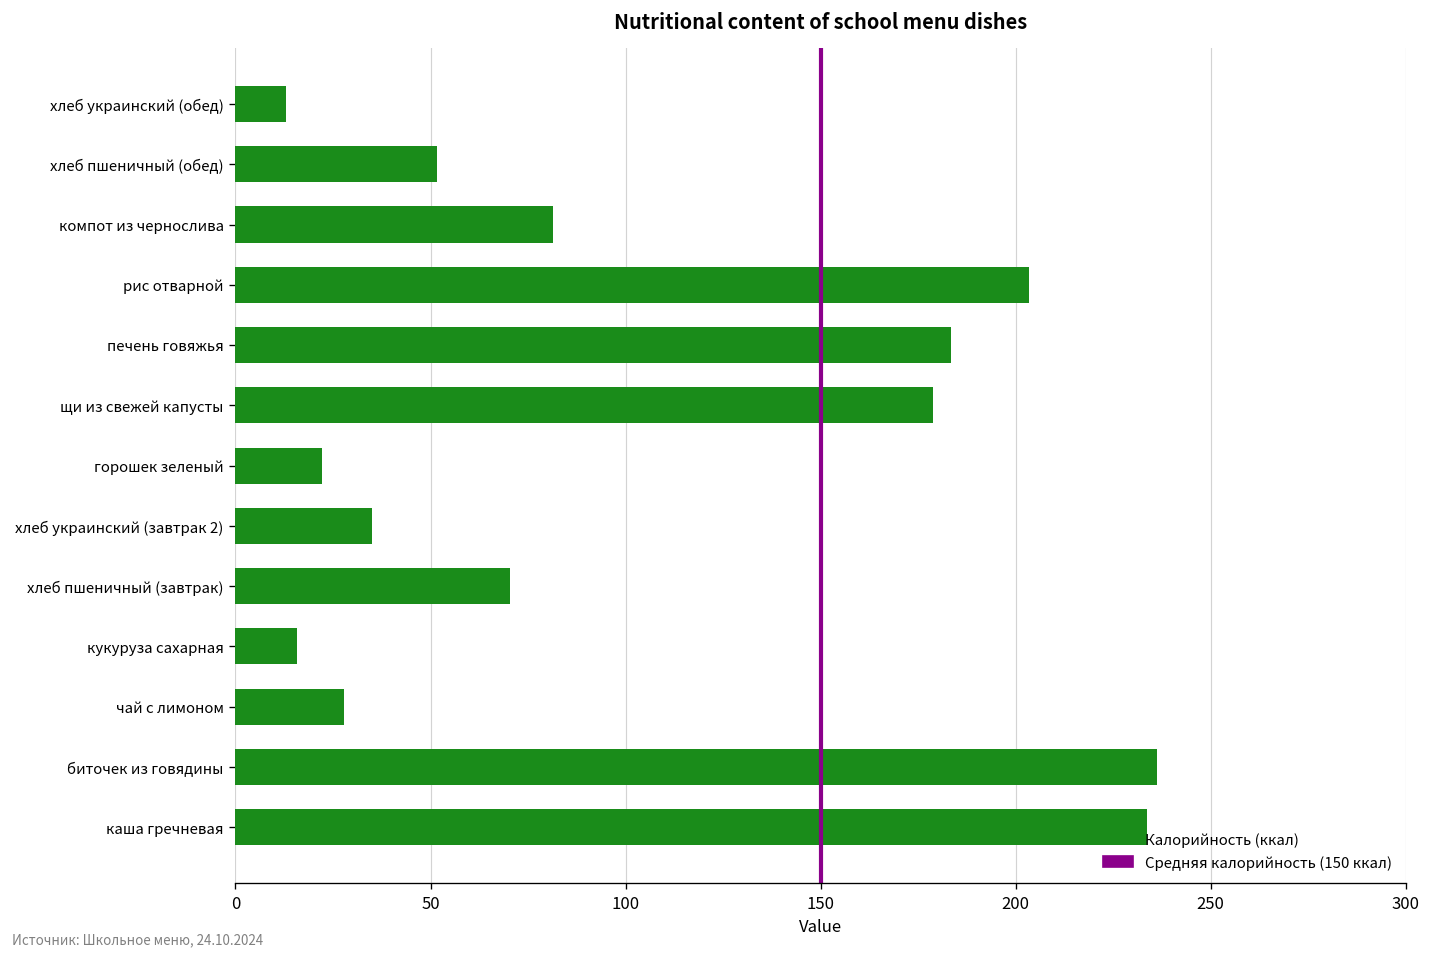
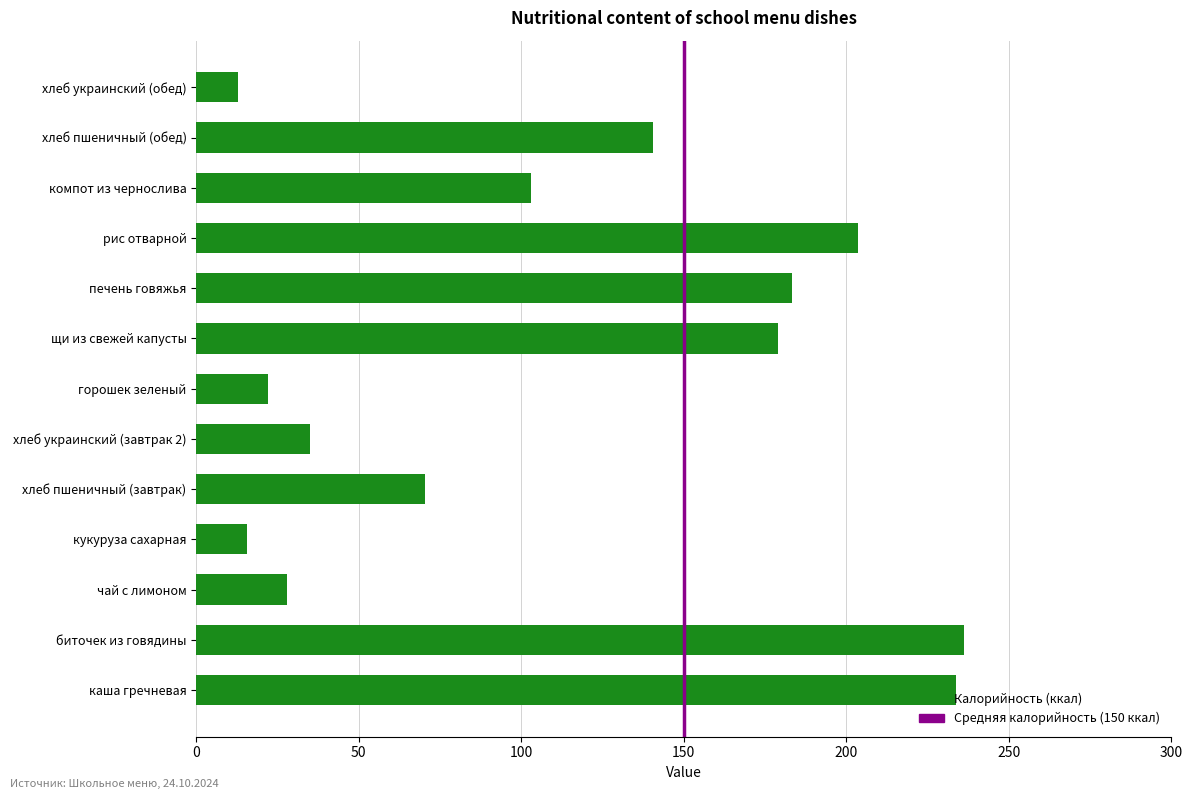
хлеб пшеничный (обед): 52 -> 141
компот из чернослива: 81 -> 103
